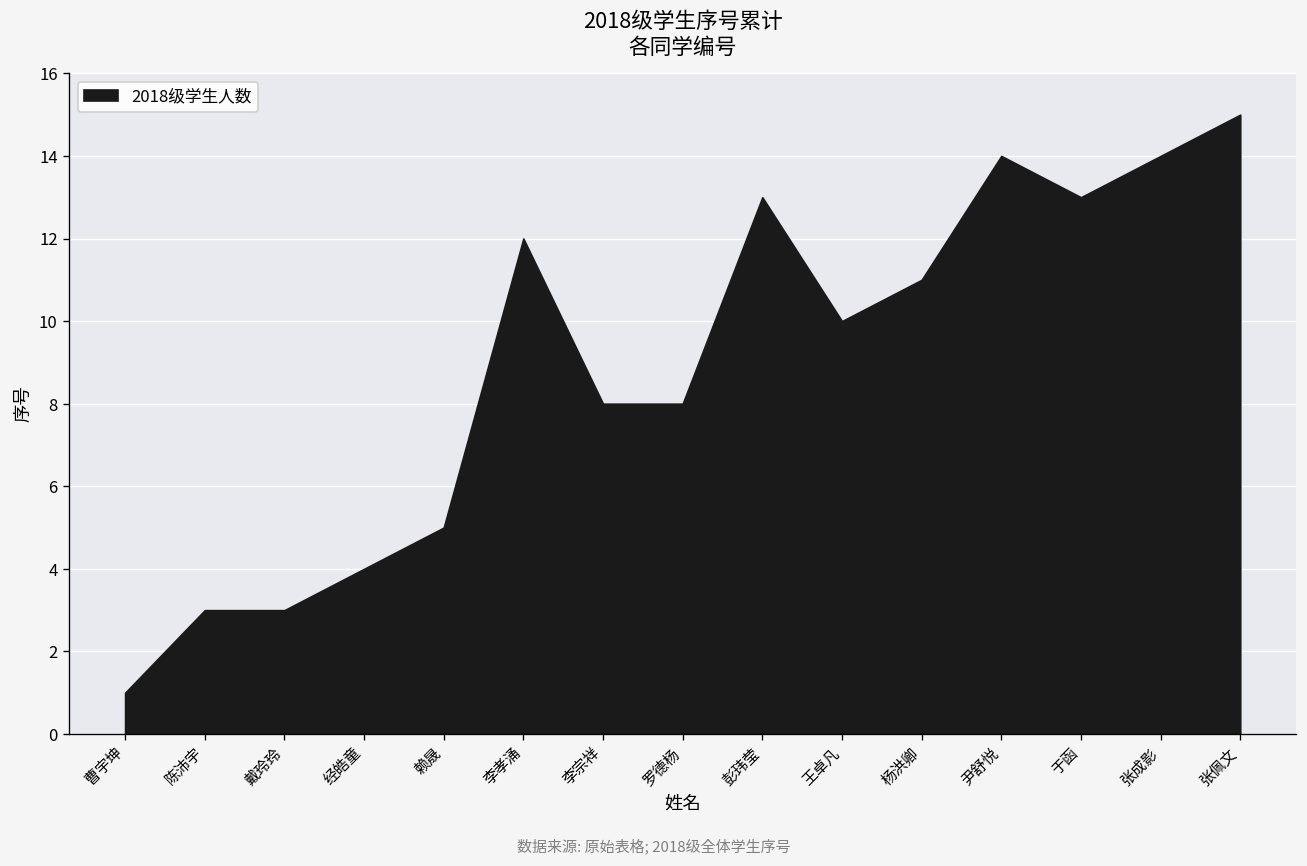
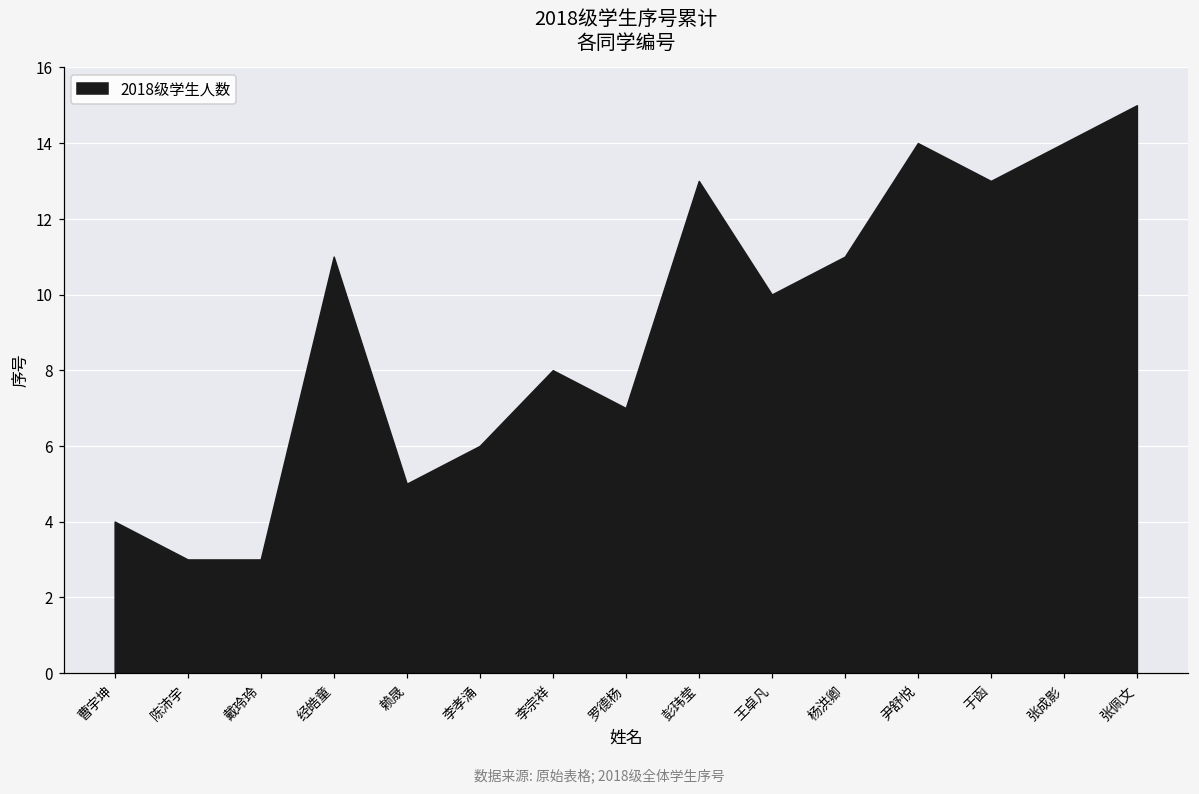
曹宇坤: 1 -> 4
经皓童: 4 -> 11
李孝涌: 12 -> 6
罗德杨: 8 -> 7
